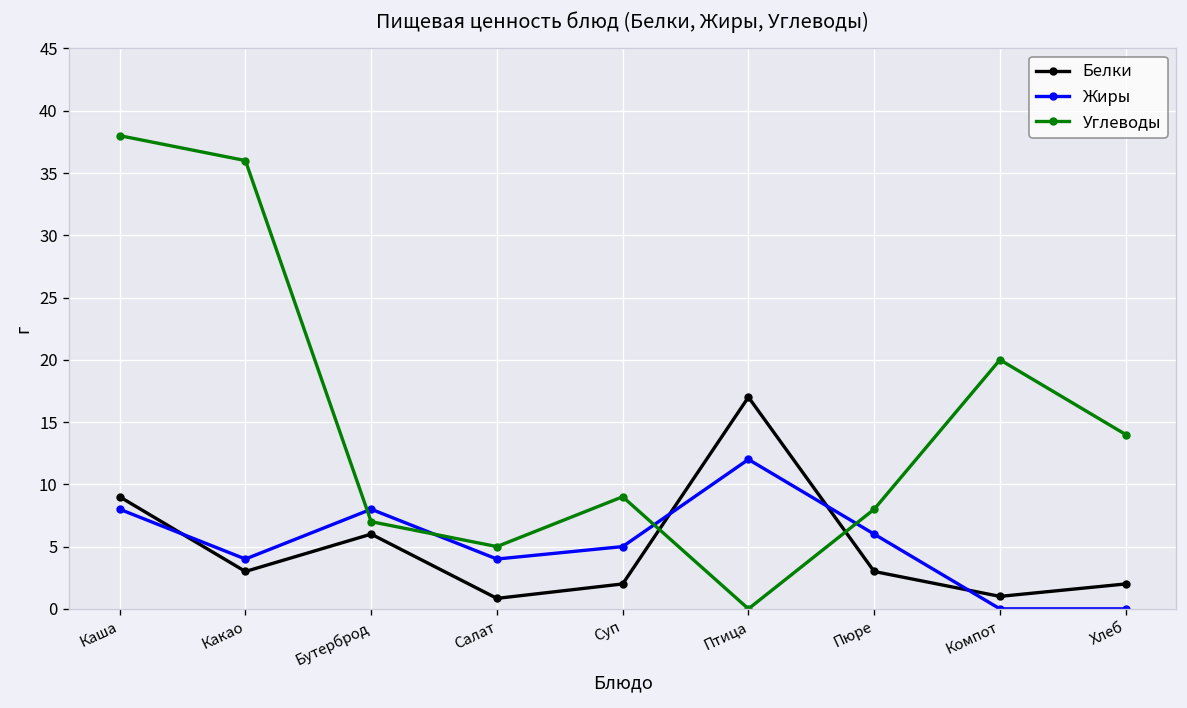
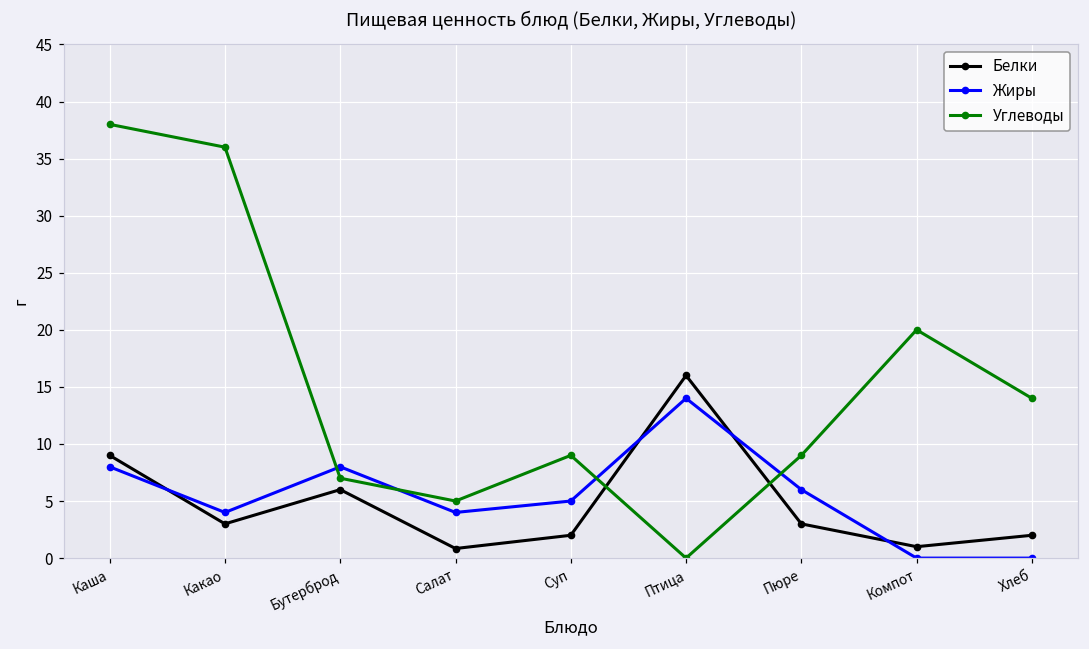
Белки, Птица: 17 -> 16
Жиры, Птица: 12 -> 14
Углеводы, Пюре: 8 -> 9
